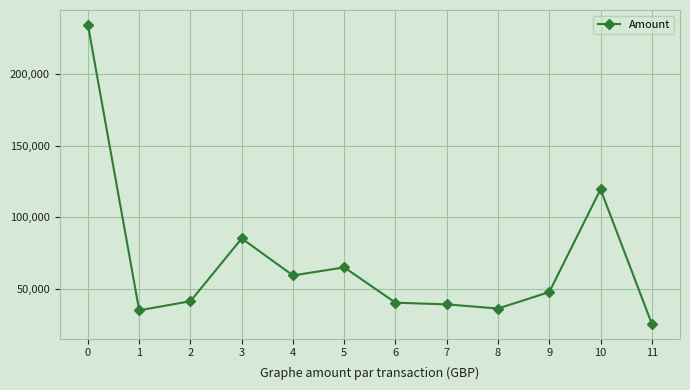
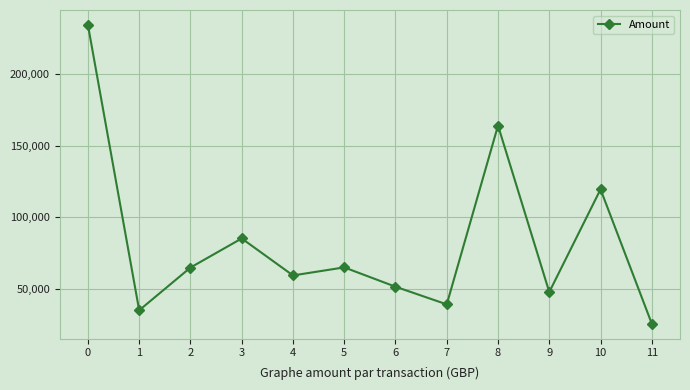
2: 41,000 -> 65,000
6: 40,000 -> 51,000
8: 36,000 -> 164,000
